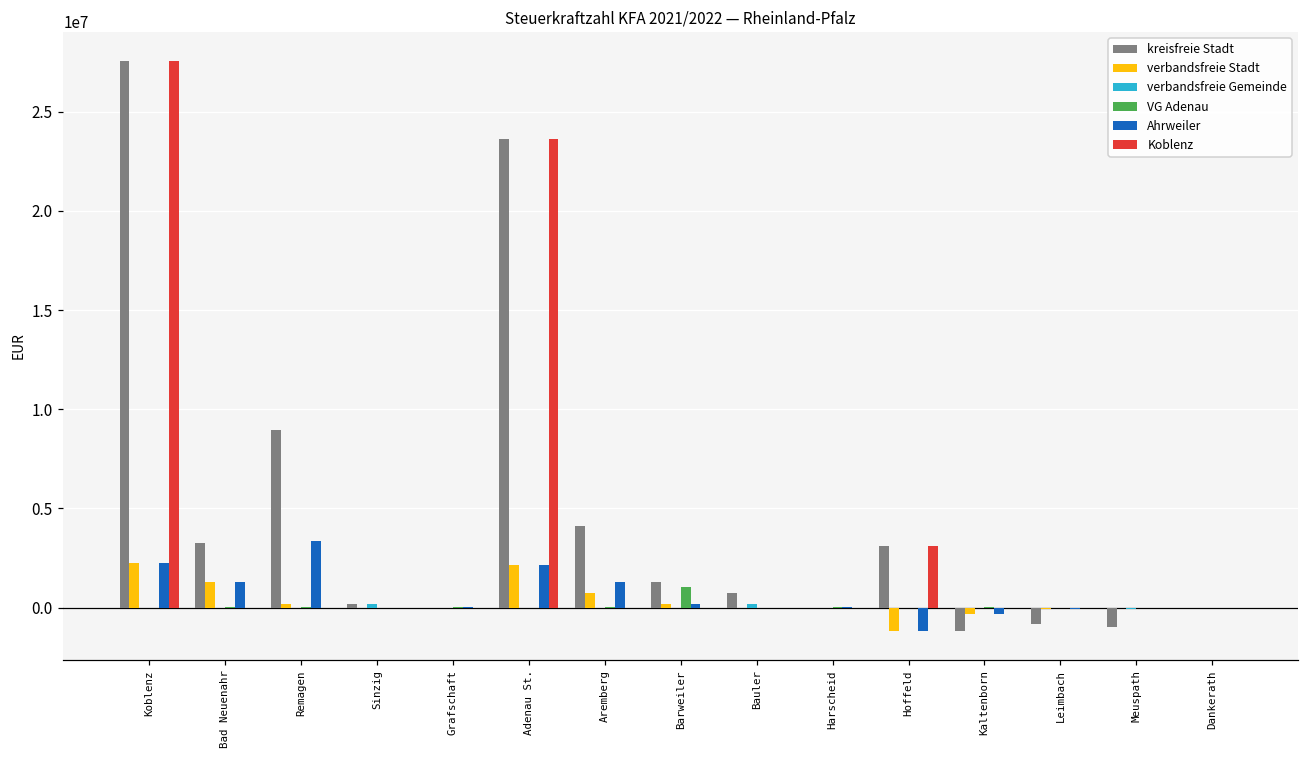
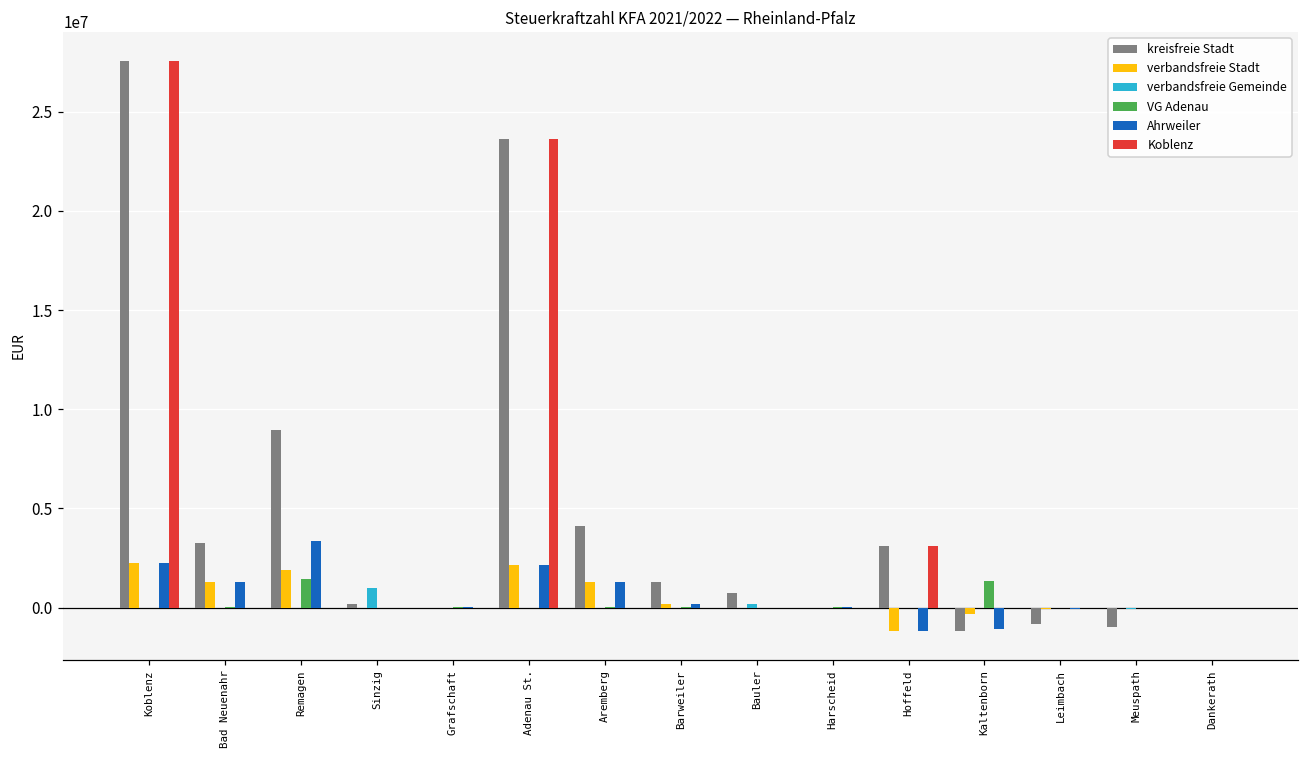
verbandsfreie Stadt, Remagen: 200000 -> 1900000
VG Adenau, Remagen: 0 -> 1500000
verbandsfreie Gemeinde, Sinzig: 200000 -> 1000000
verbandsfreie Stadt, Aremberg: 800000 -> 1300000
VG Adenau, Barweiler: 1000000 -> 0
VG Adenau, Kaltenborn: 0 -> 1400000
Ahrweiler, Kaltenborn: -300000 -> -1100000
